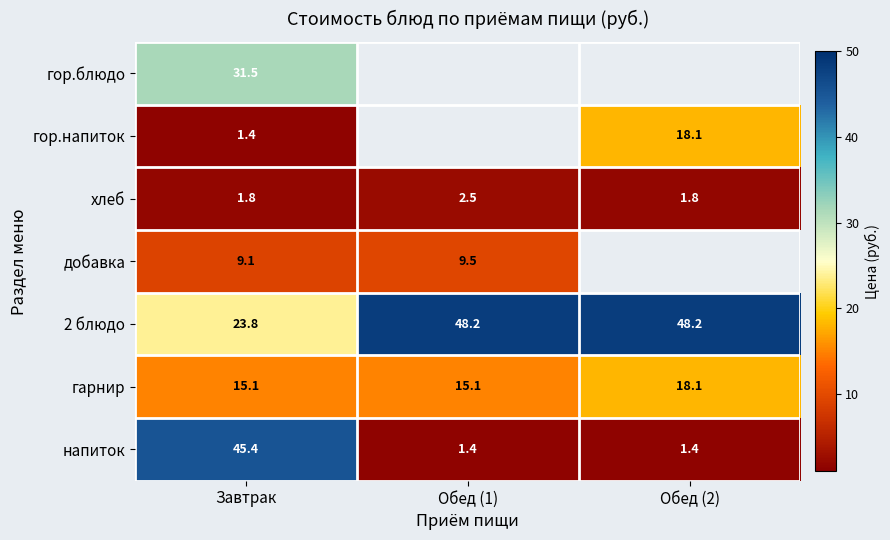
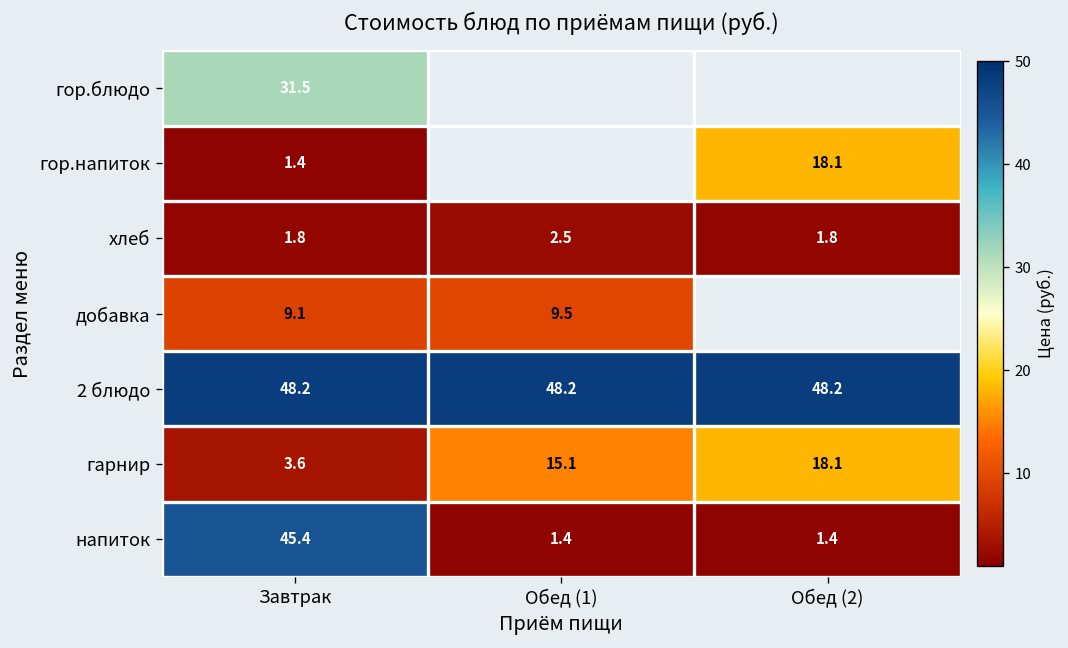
2 блюдо, Завтрак: 23.8 -> 48.2
гарнир, Завтрак: 15.1 -> 3.6
